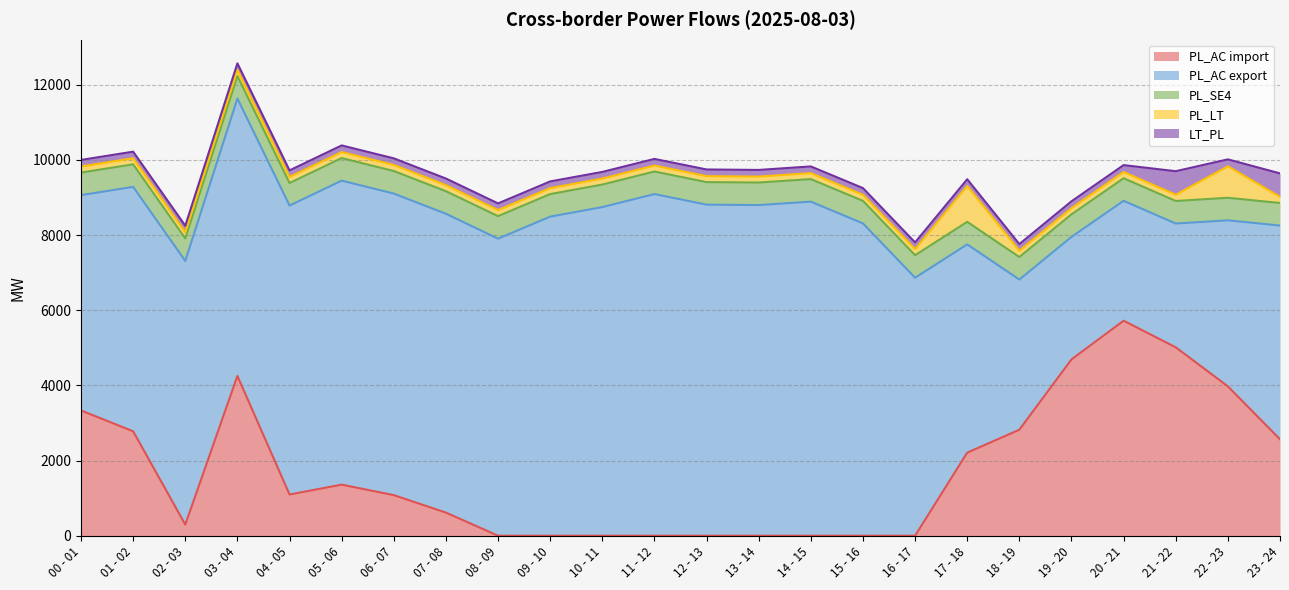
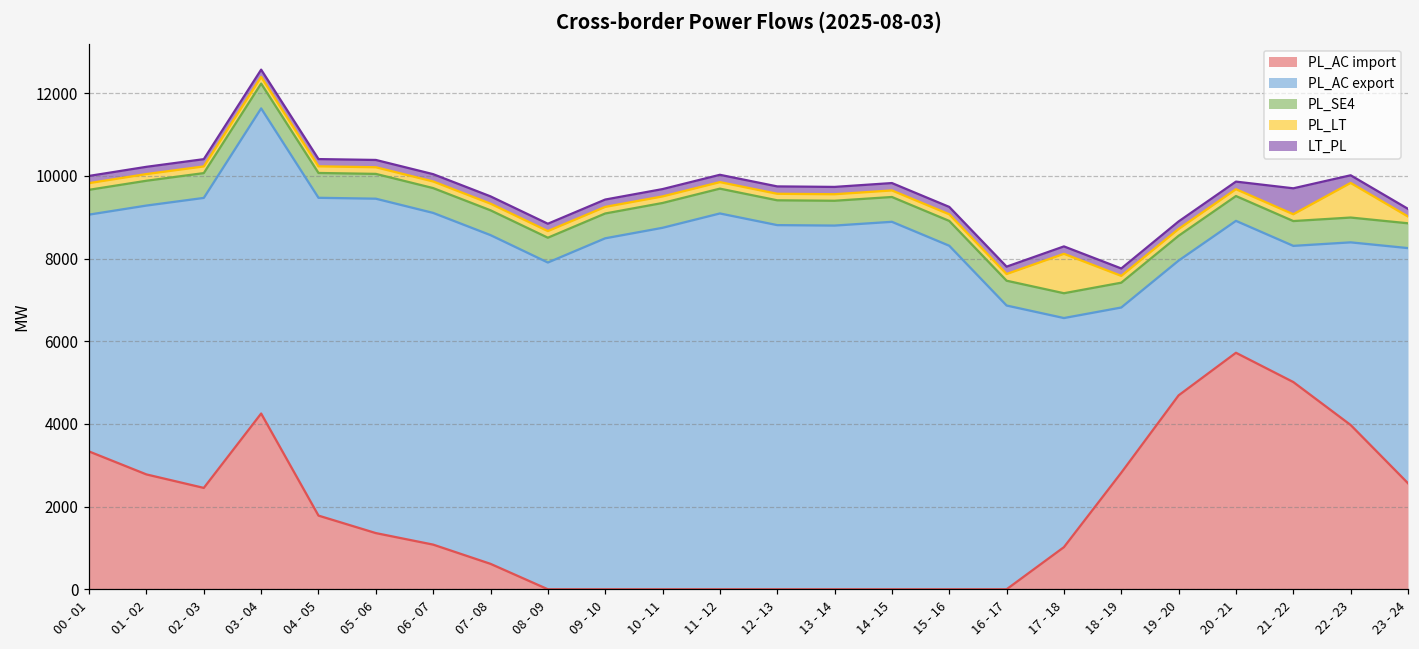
PL_AC import, 02 - 03: 300 -> 2500
PL_AC import, 04 - 05: 1100 -> 1800
PL_AC import, 17 - 18: 2200 -> 1000
LT_PL, 23 - 24: 600 -> 200
